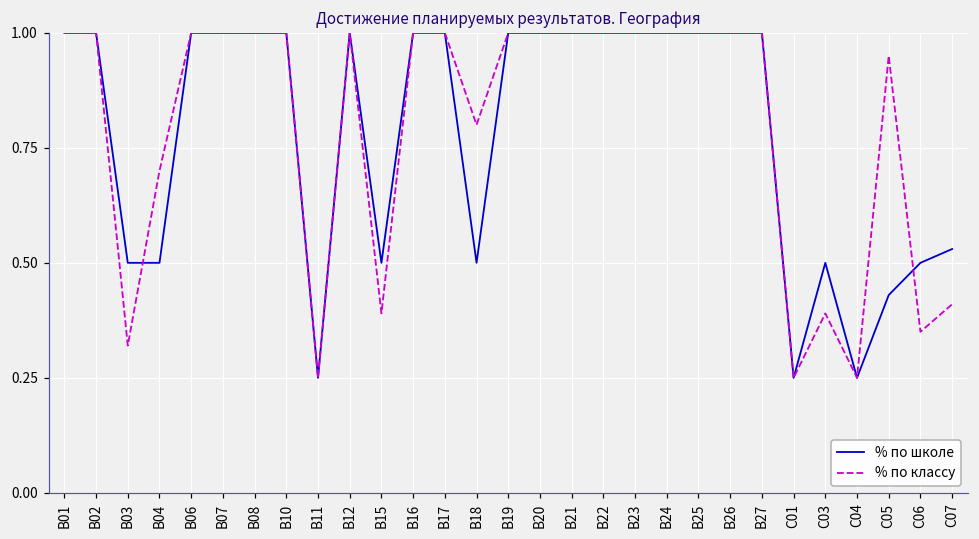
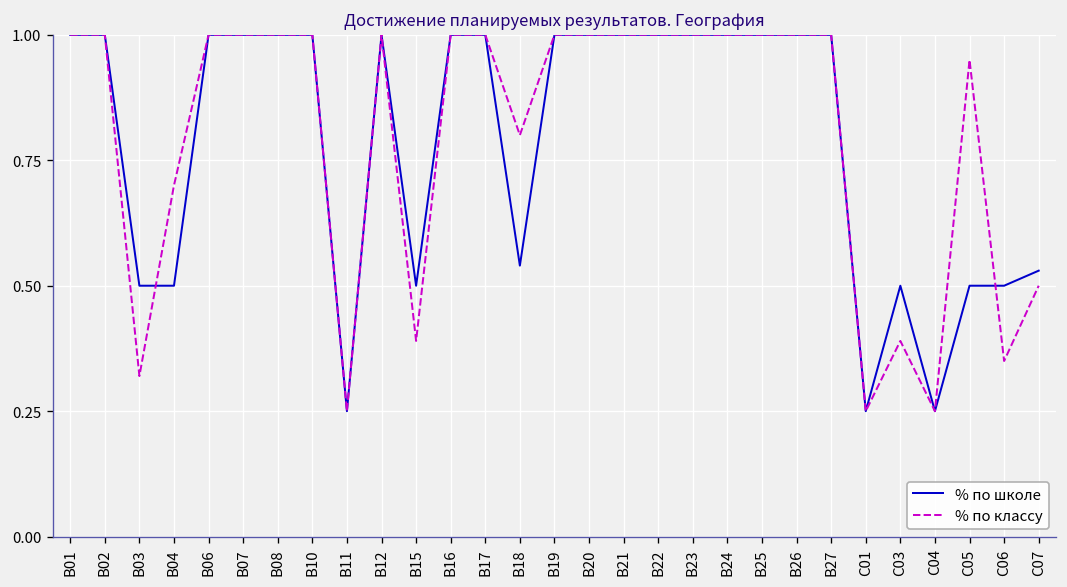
% по школе, B18: 0.50 -> 0.54
% по школе, C05: 0.43 -> 0.50
% по классу, C07: 0.41 -> 0.50
